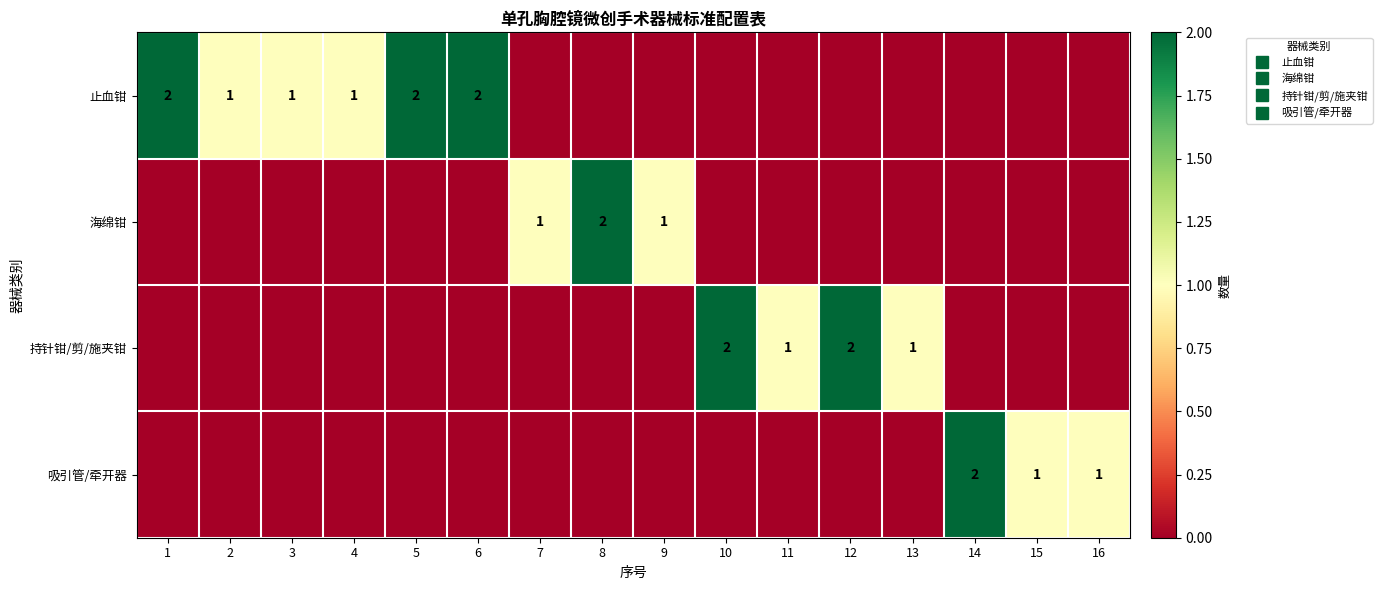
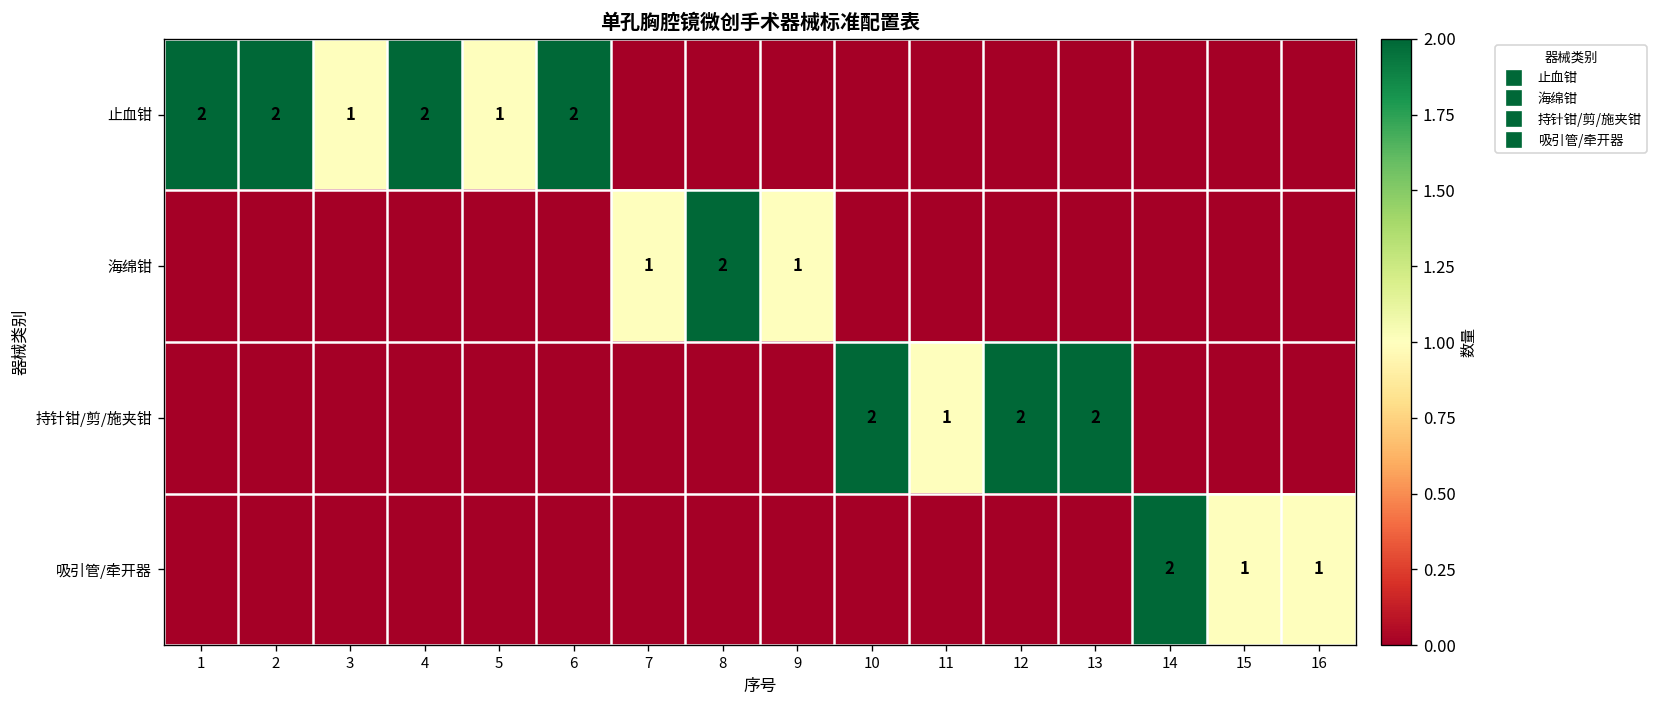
止血钳, 2: 1 -> 2
止血钳, 4: 1 -> 2
止血钳, 5: 2 -> 1
持针钳/剪/施夹钳, 13: 1 -> 2
